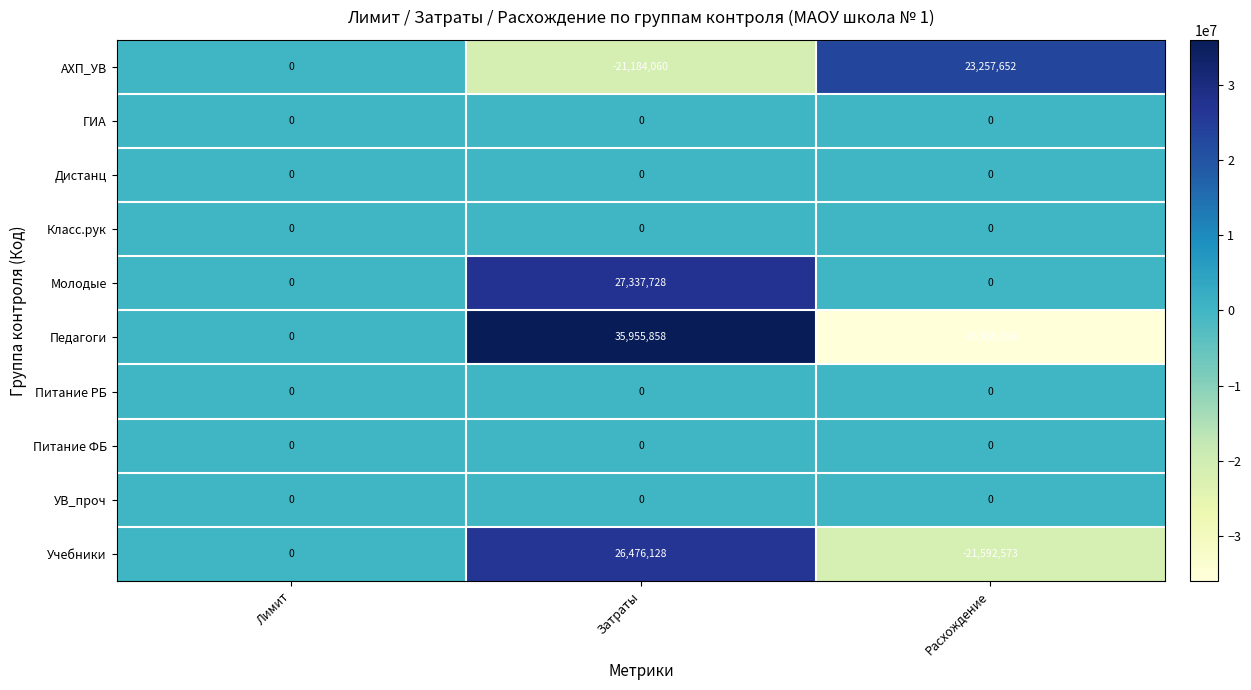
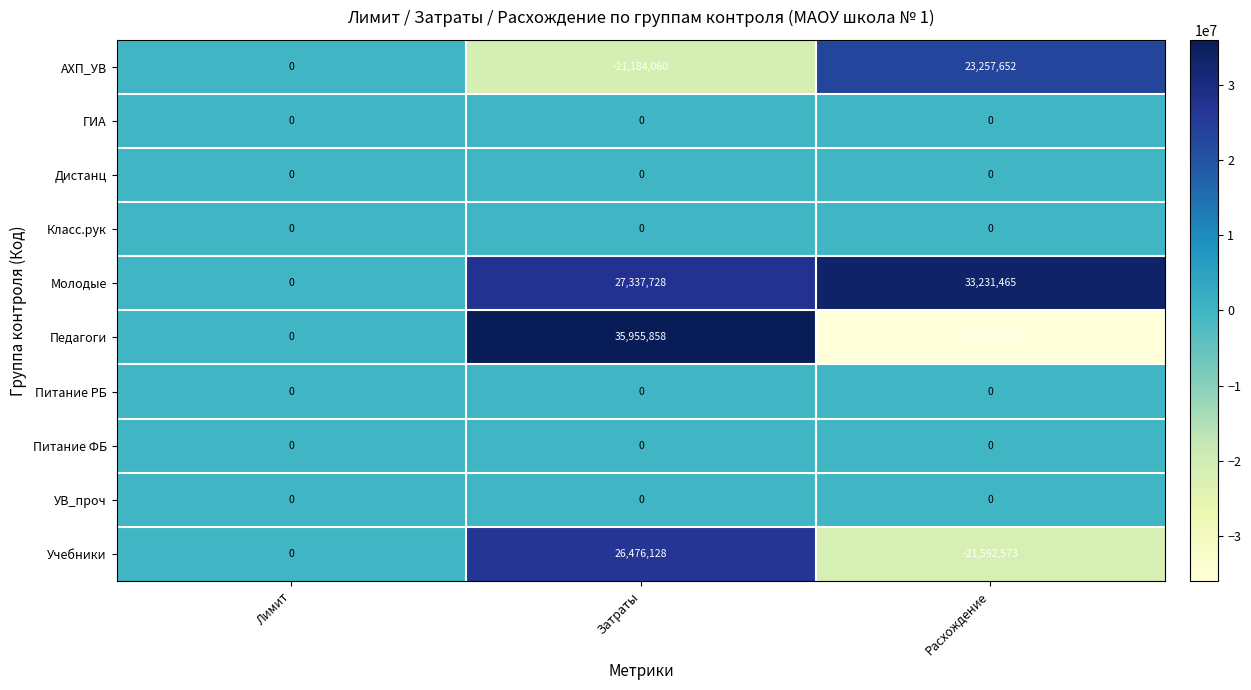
Молодые, Расхождение: 0 -> 33,231,465
